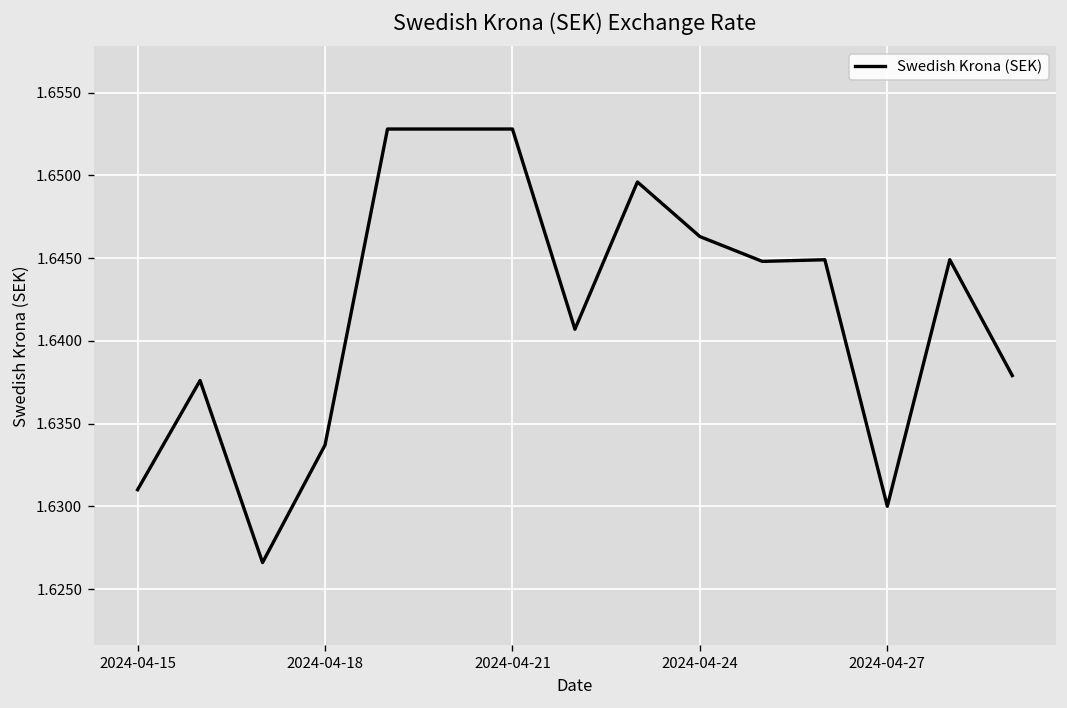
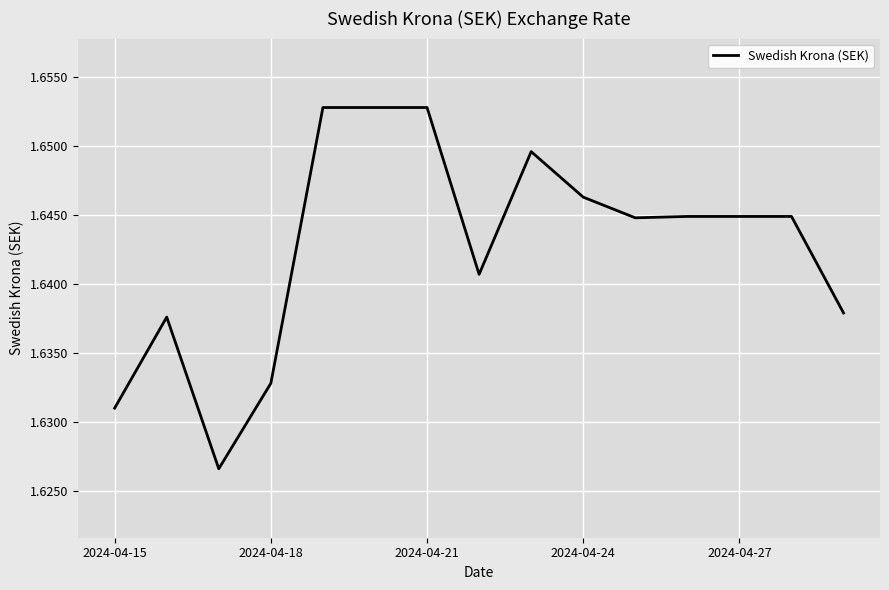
2024-04-18: 1.6337 -> 1.6328
2024-04-27: 1.6300 -> 1.6449
